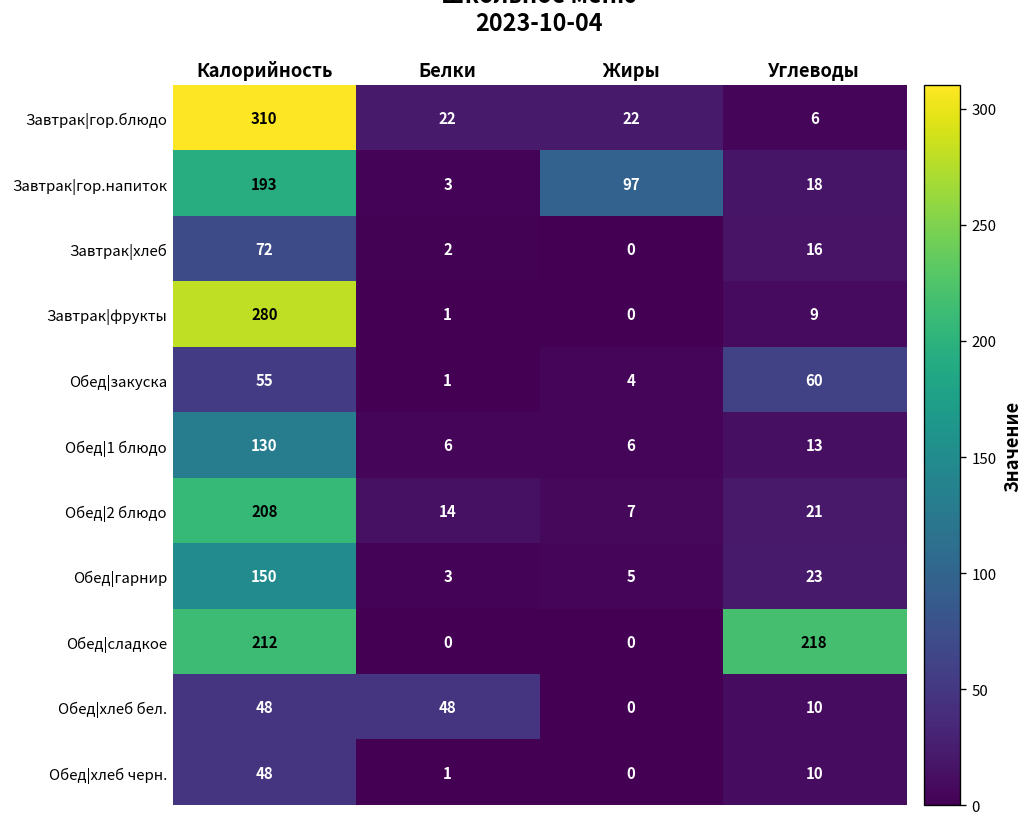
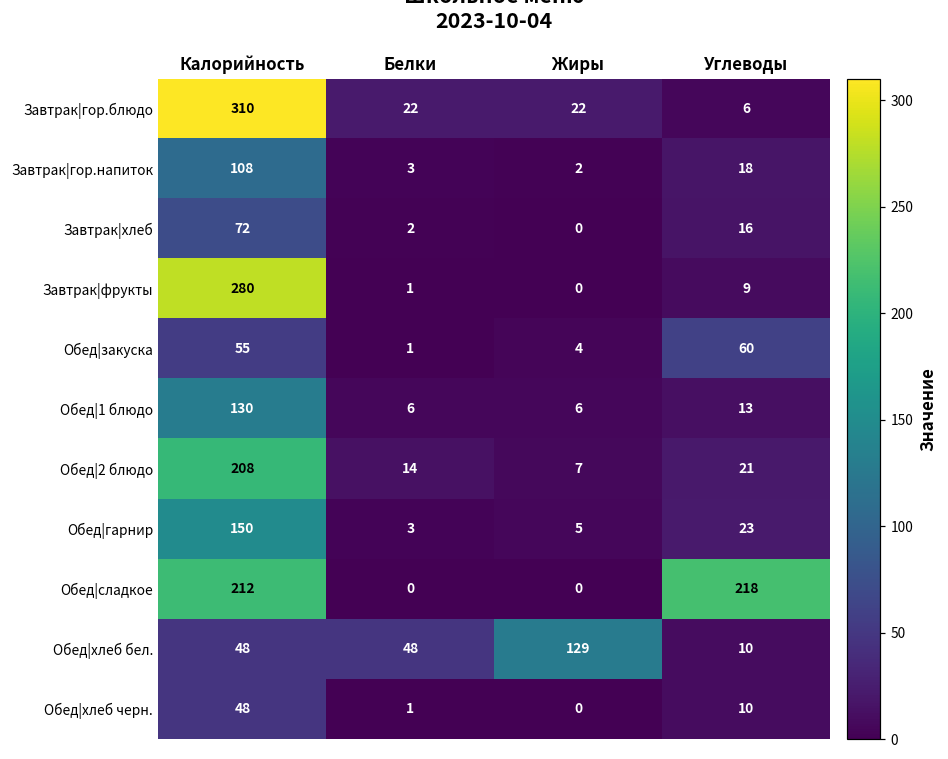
Завтрак|гор.напиток, Калорийность: 193 -> 108
Завтрак|гор.напиток, Жиры: 97 -> 2
Обед|хлеб бел., Жиры: 0 -> 129
